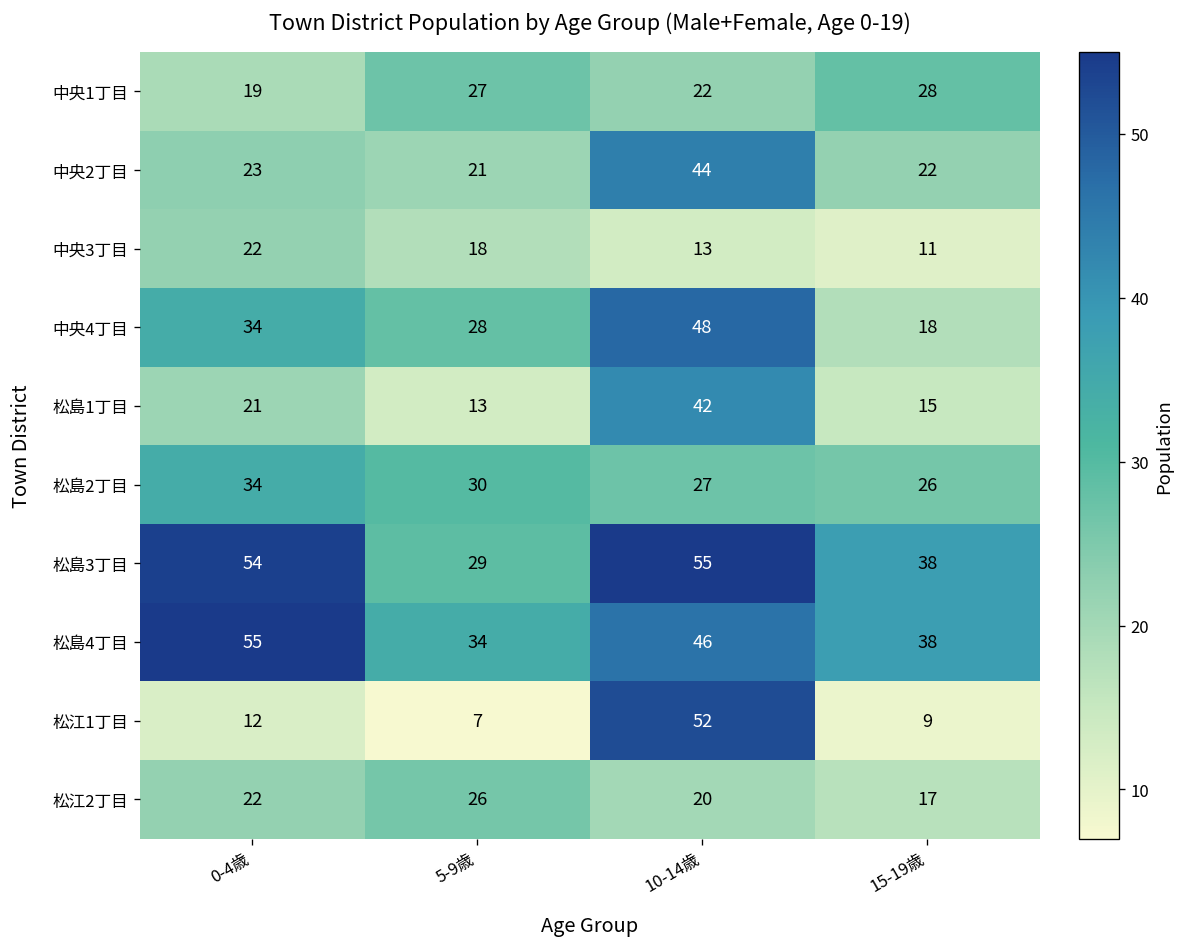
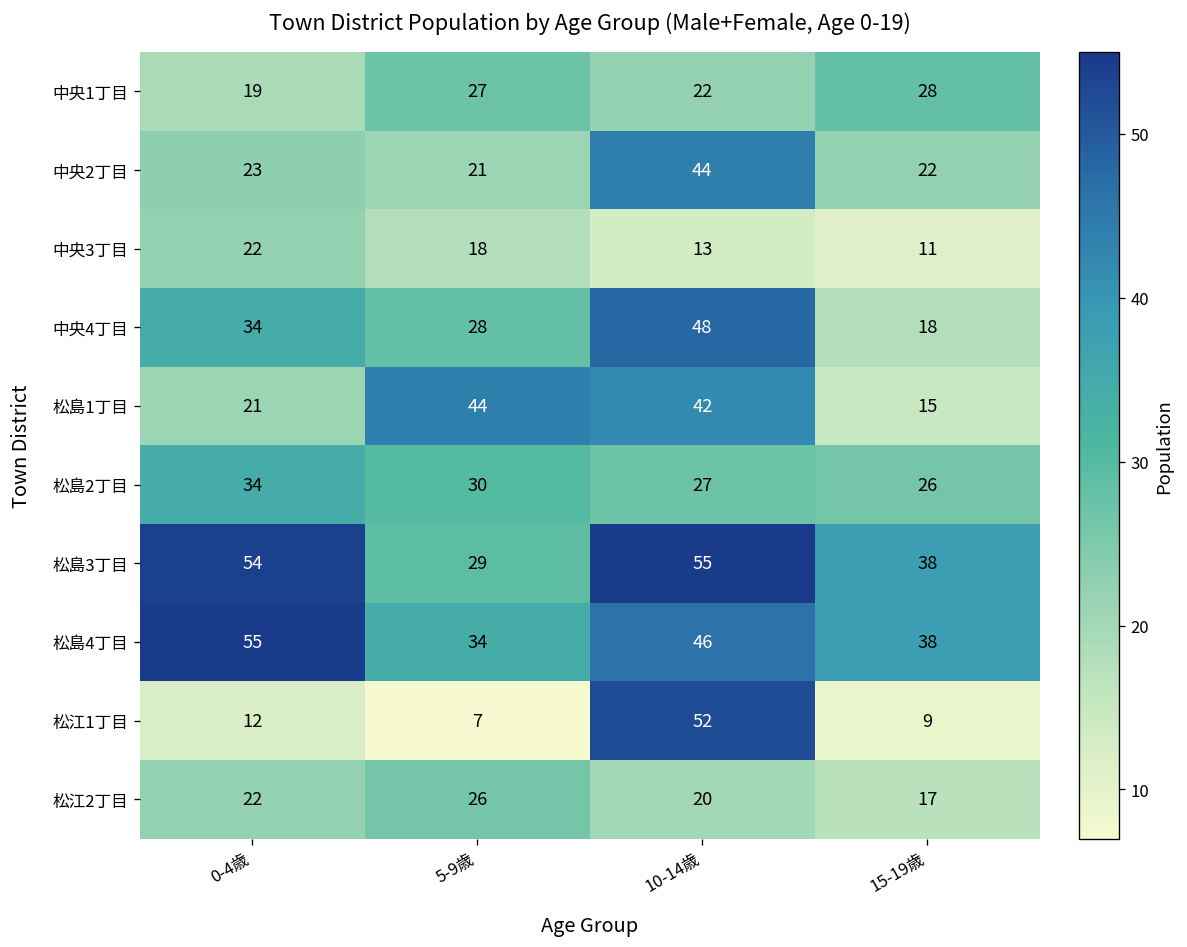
松島1丁目, 5-9歳: 13 -> 44
